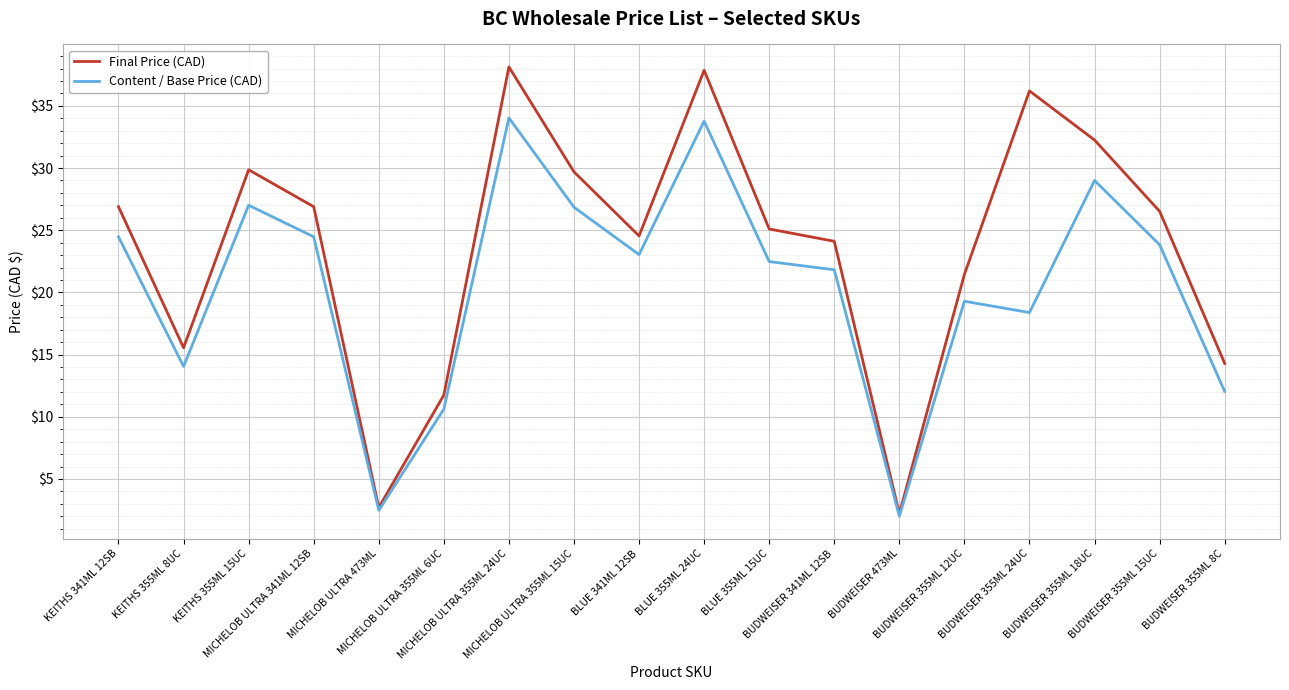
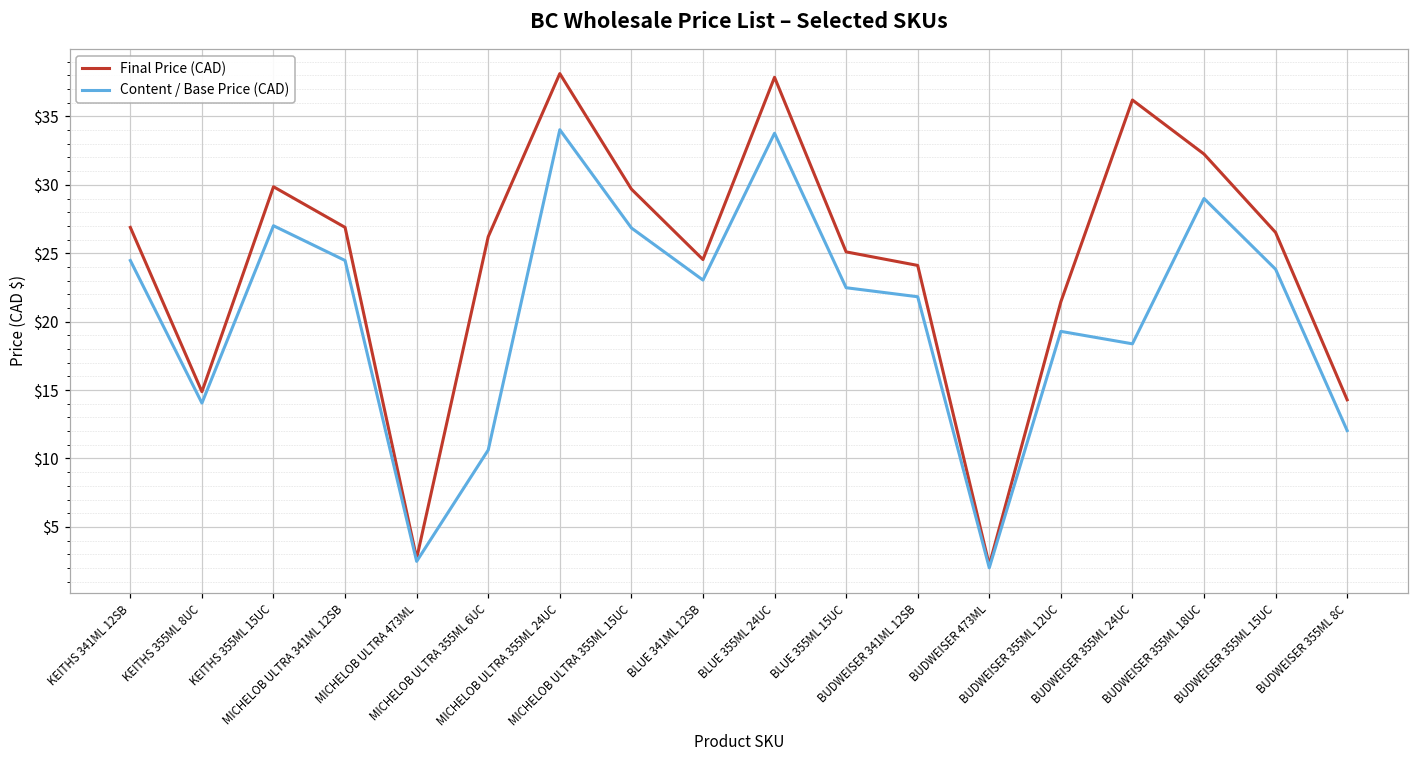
Final Price (CAD), KEITHS 355ML 8UC: $15.6 -> $14.9
Final Price (CAD), MICHELOB ULTRA 355ML 6UC: $11.8 -> $26.2
